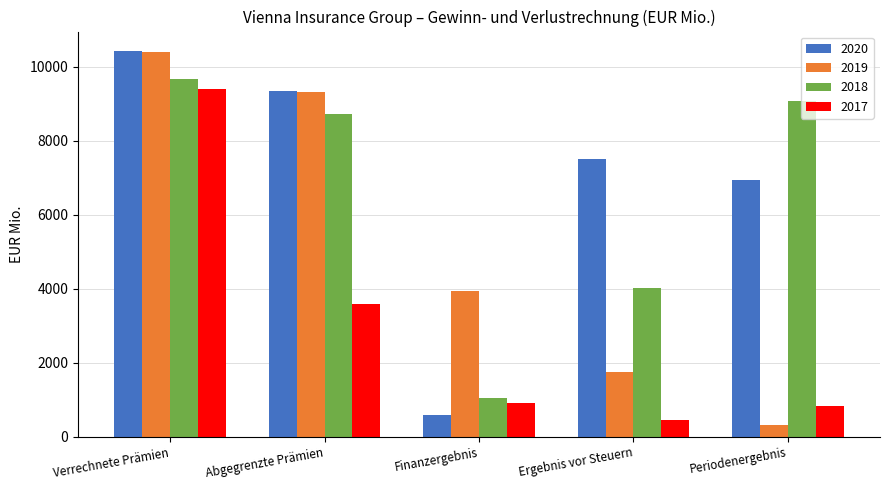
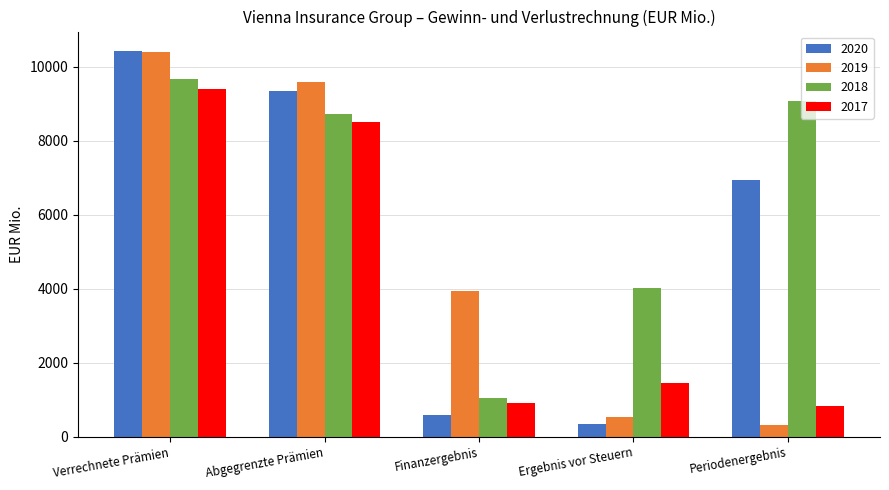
2019, Abgegrenzte Prämien: 9300 -> 9600
2017, Abgegrenzte Prämien: 3600 -> 8500
2020, Ergebnis vor Steuern: 7500 -> 300
2019, Ergebnis vor Steuern: 1700 -> 500
2017, Ergebnis vor Steuern: 400 -> 1500
